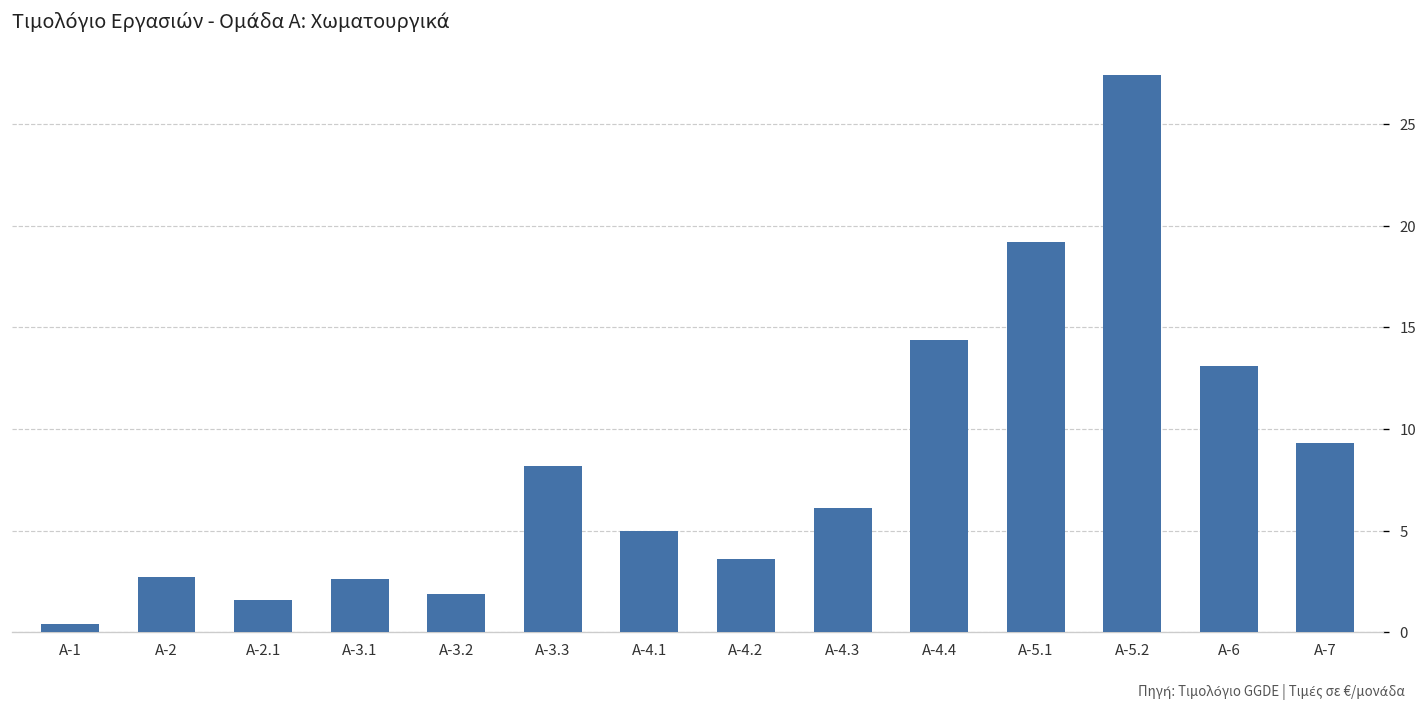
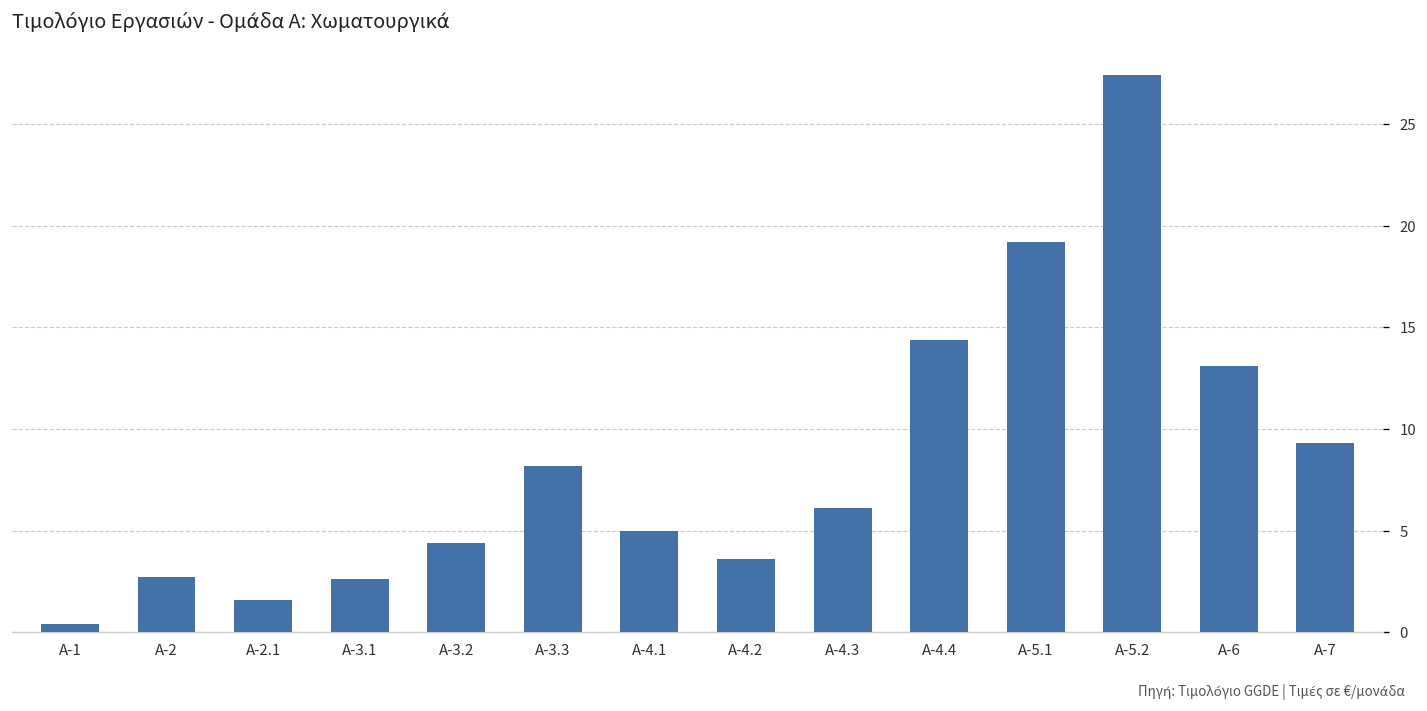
Α-3.2: 1.9 -> 4.4
